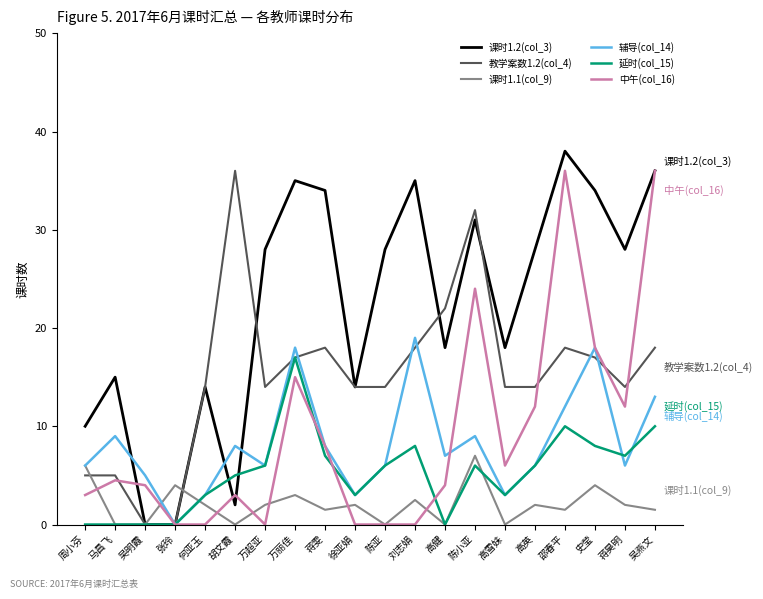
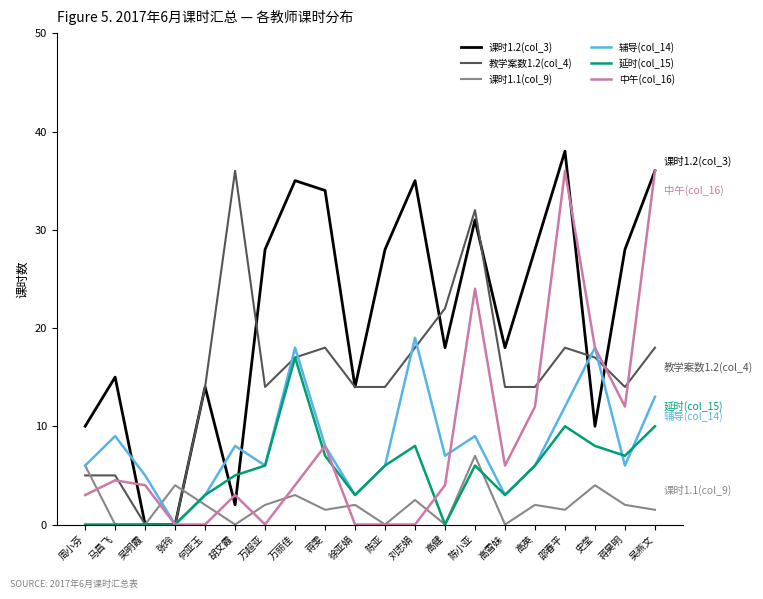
中午(col_16), 万丽佳: 15 -> 4
课时1.2(col_3), 史莹: 34 -> 10
